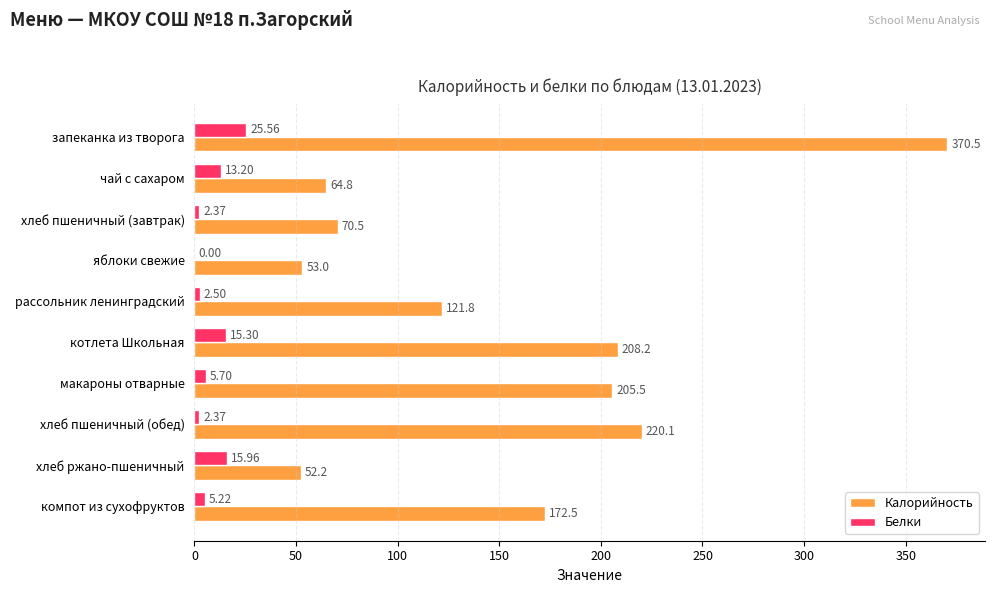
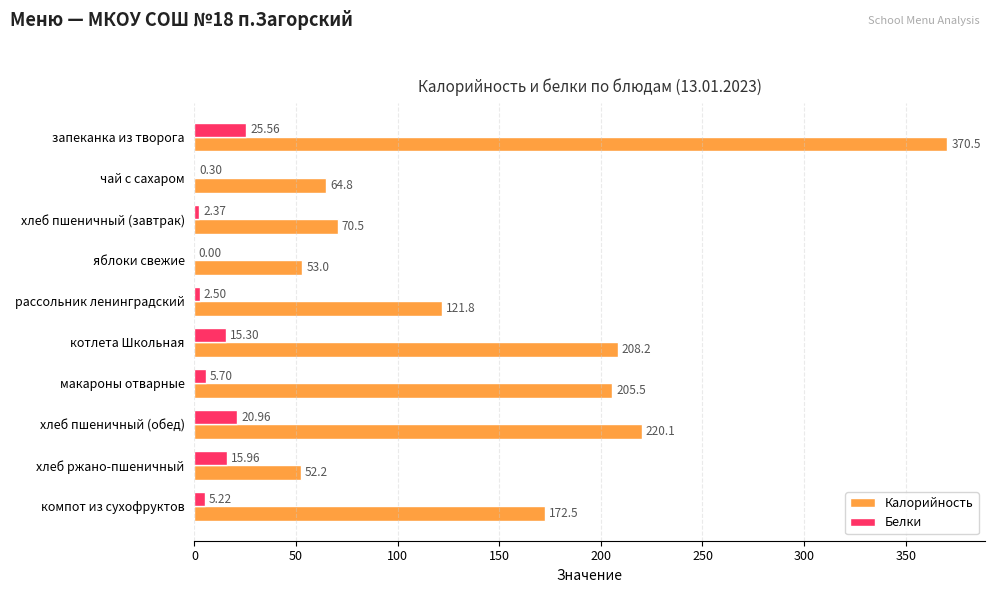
Белки, чай с сахаром: 13.20 -> 0.30
Белки, хлеб пшеничный (обед): 2.37 -> 20.96
